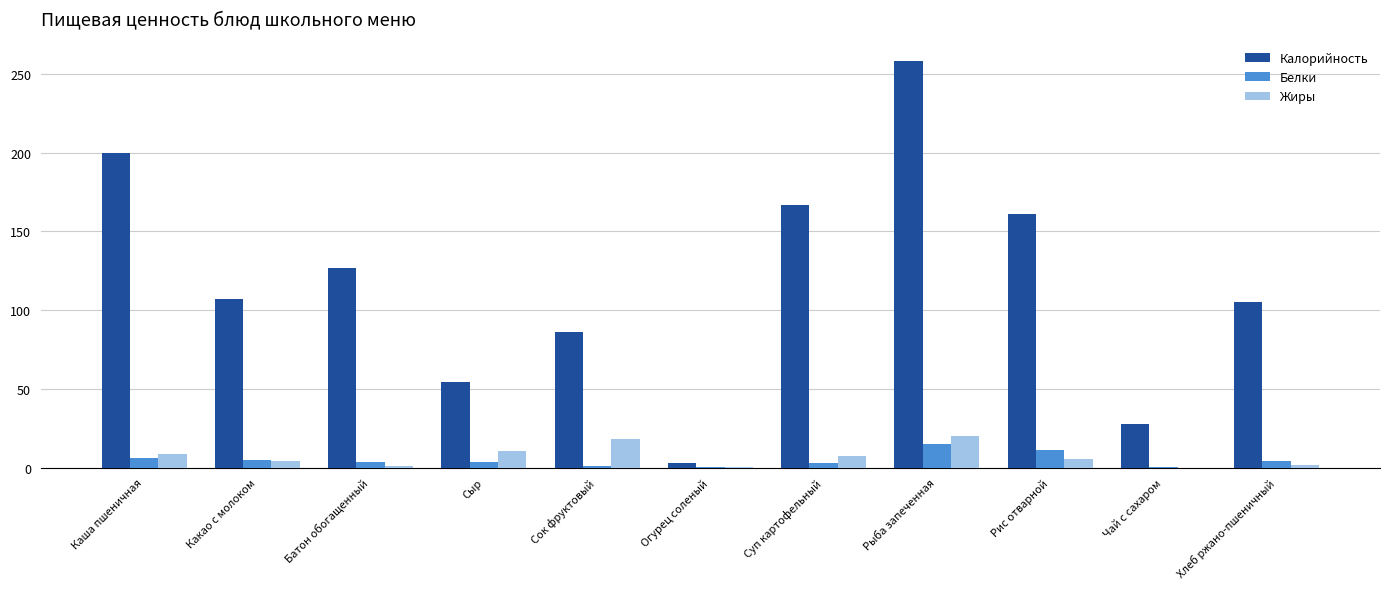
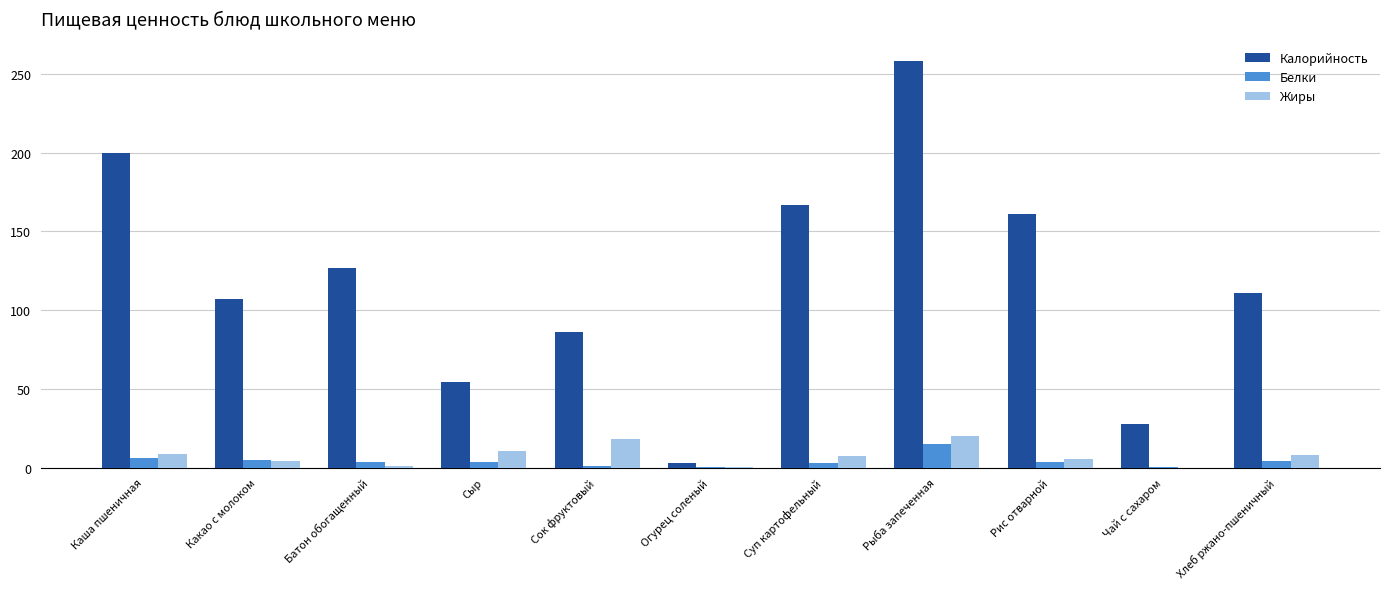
Белки, Рис отварной: 11 -> 4
Калорийность, Хлеб ржано-пшеничный: 105 -> 111
Жиры, Хлеб ржано-пшеничный: 2 -> 8
